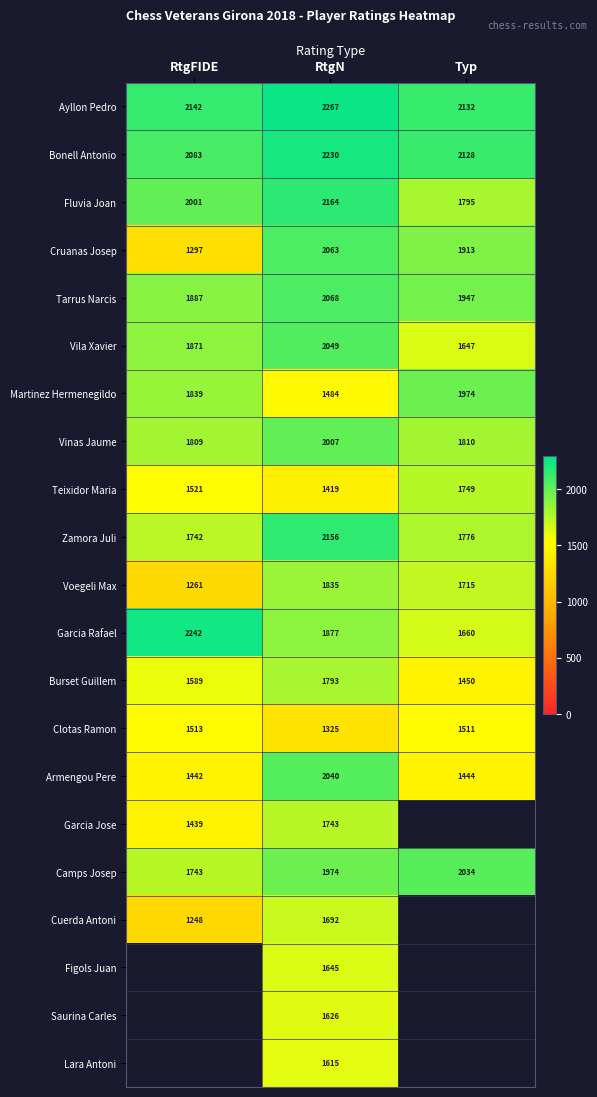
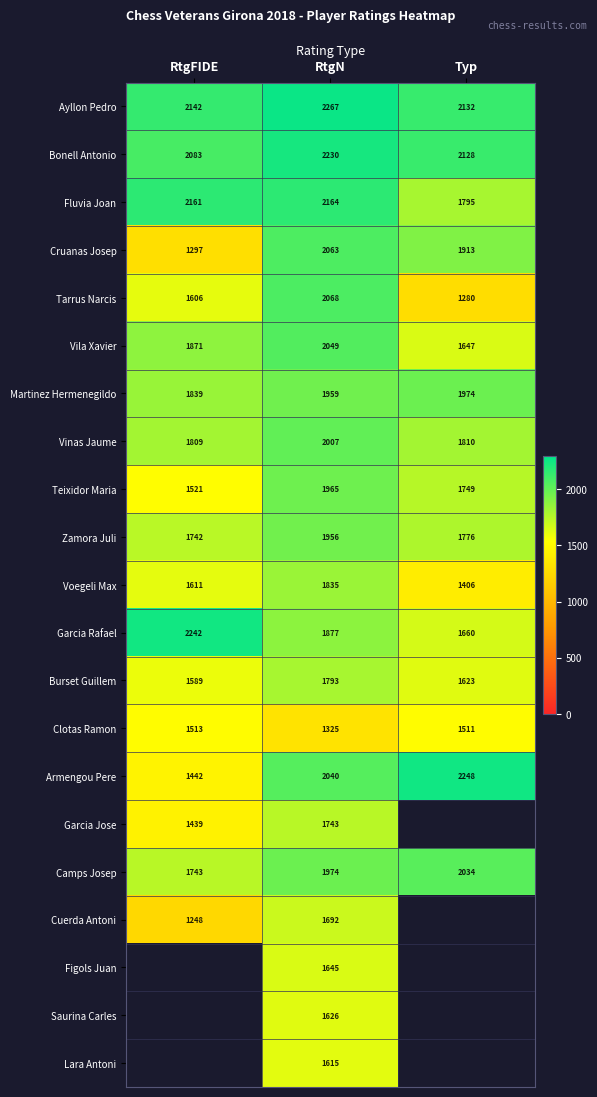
Fluvia Joan, RtgFIDE: 2001 -> 2161
Tarrus Narcis, RtgFIDE: 1887 -> 1606
Tarrus Narcis, Typ: 1947 -> 1280
Martinez Hermenegildo, RtgN: 1484 -> 1959
Teixidor Maria, RtgN: 1419 -> 1965
Zamora Juli, RtgN: 2156 -> 1956
Voegeli Max, RtgFIDE: 1261 -> 1611
Voegeli Max, Typ: 1715 -> 1406
Burset Guillem, Typ: 1450 -> 1623
Armengou Pere, Typ: 1444 -> 2248
